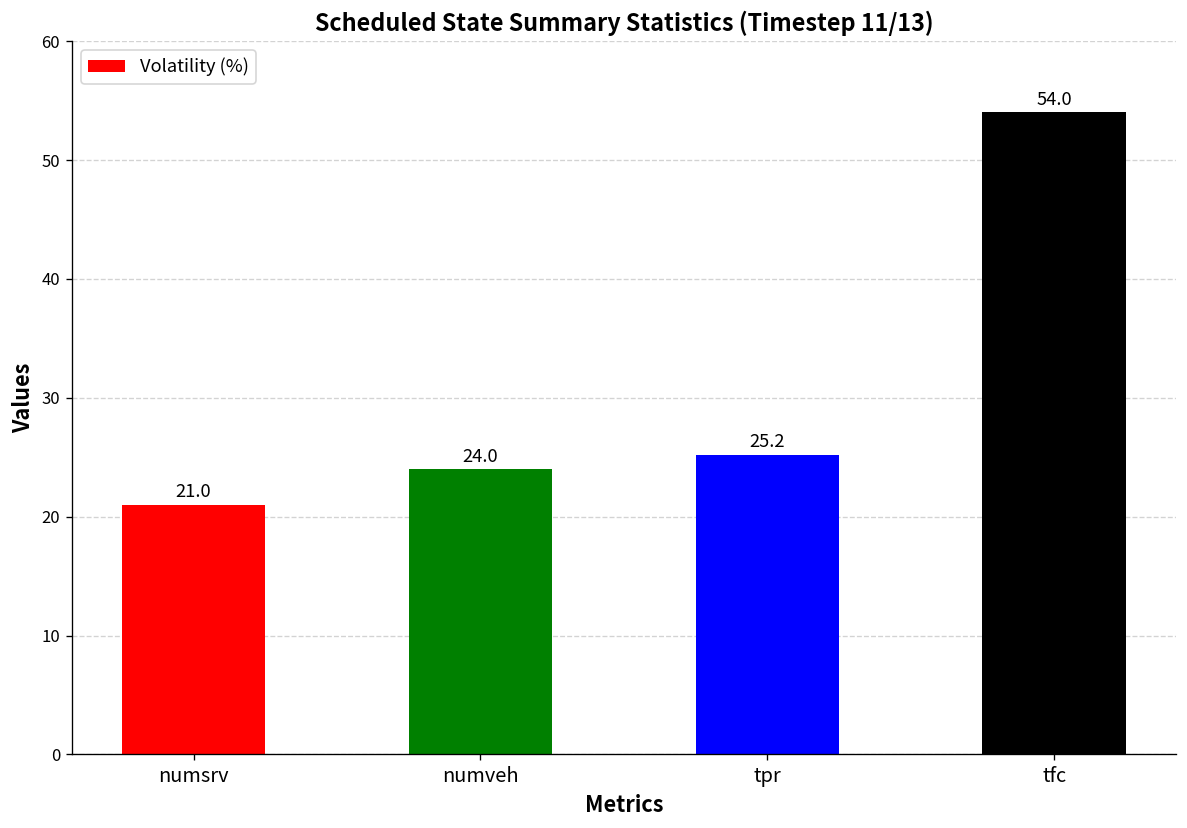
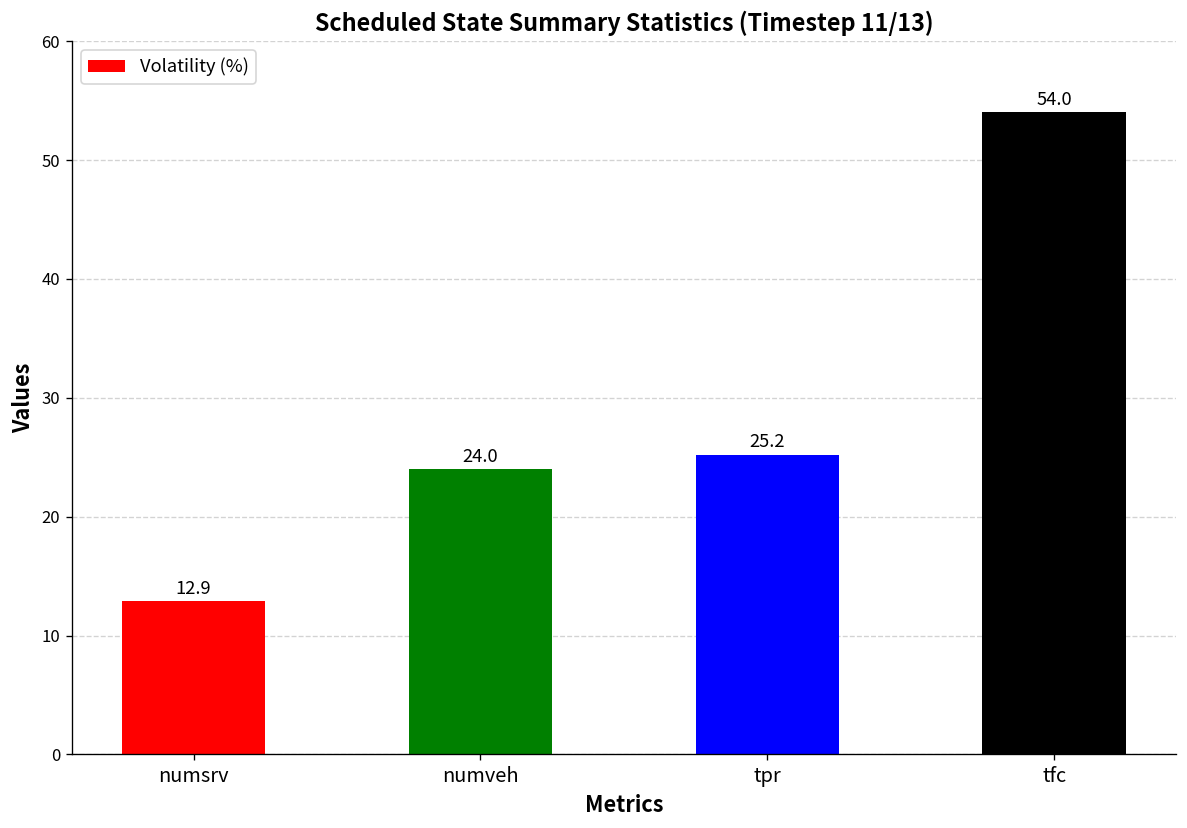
numsrv: 21.0 -> 12.9
